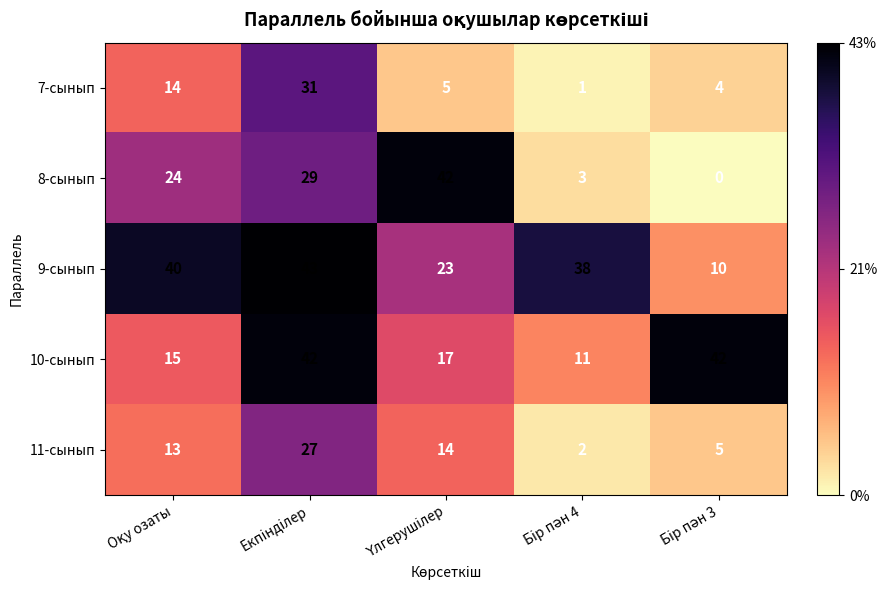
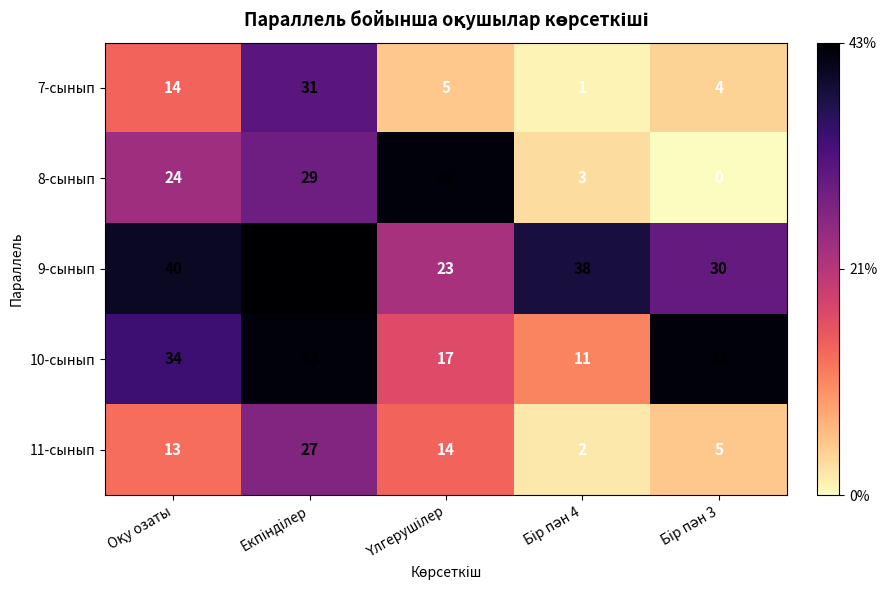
9-сынып, Бір пән 3: 10 -> 30
10-сынып, Оқу озаты: 15 -> 34
